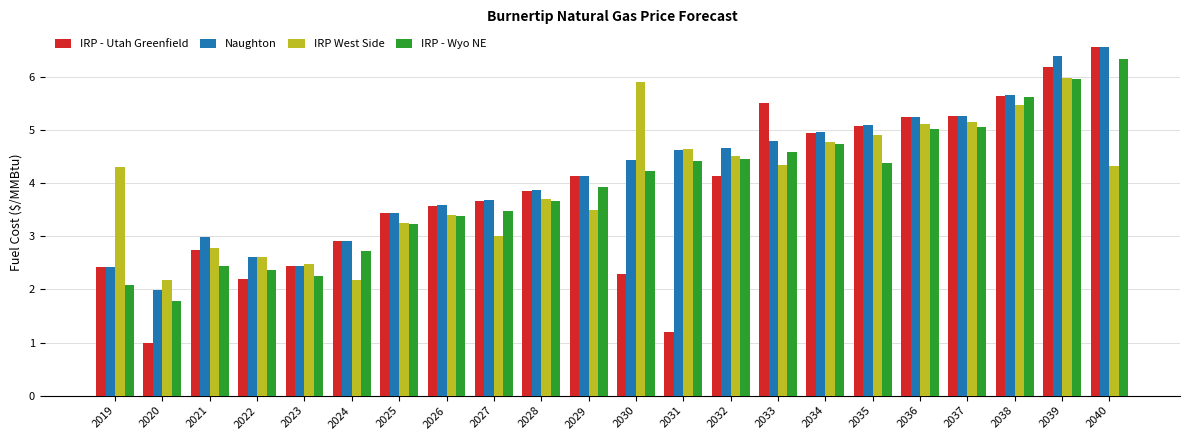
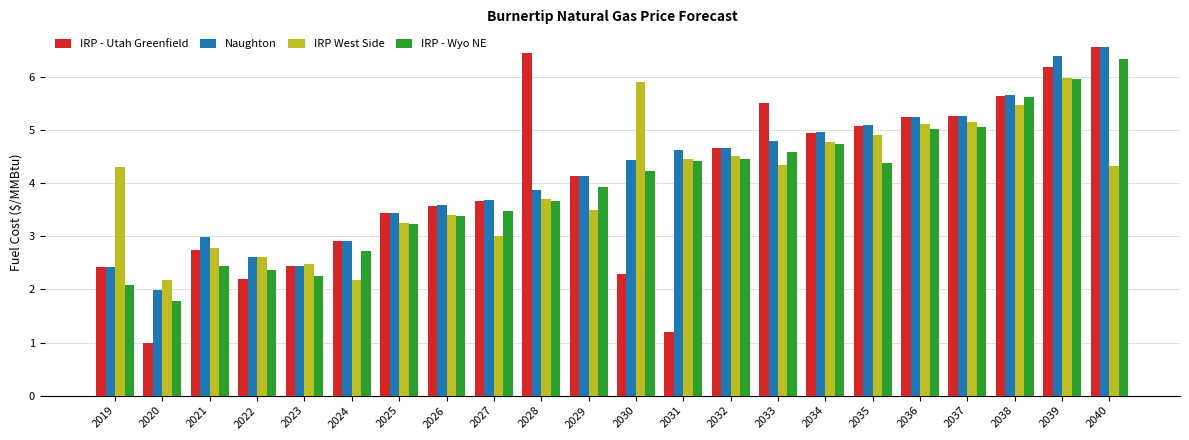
IRP - Utah Greenfield, 2028: 3.9 -> 6.5
IRP West Side, 2031: 4.6 -> 4.5
IRP - Utah Greenfield, 2032: 4.1 -> 4.7
